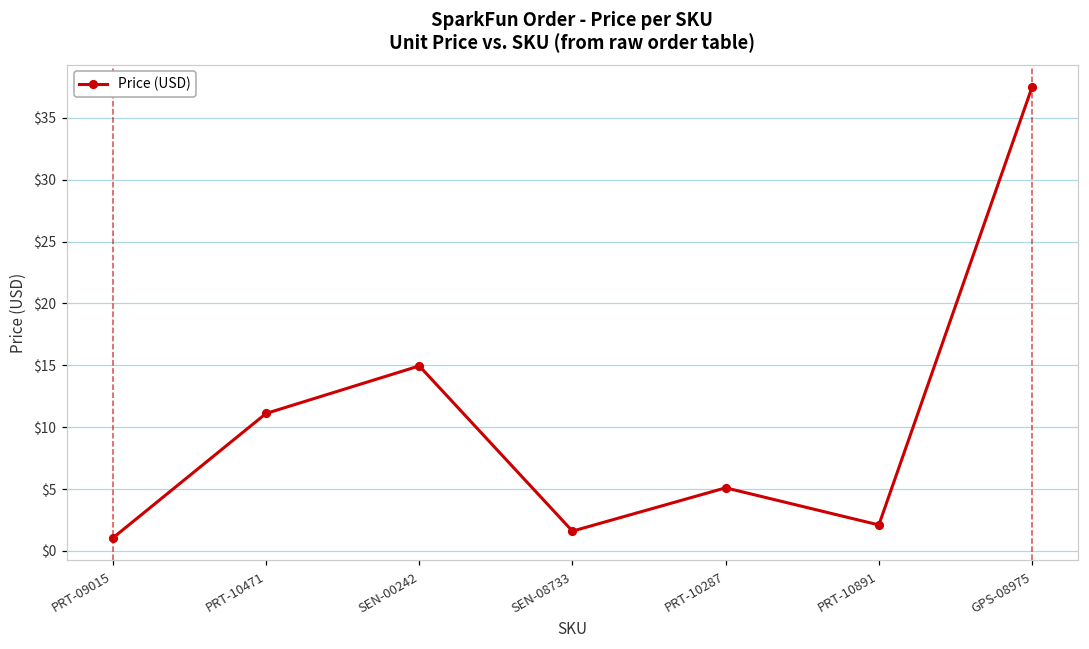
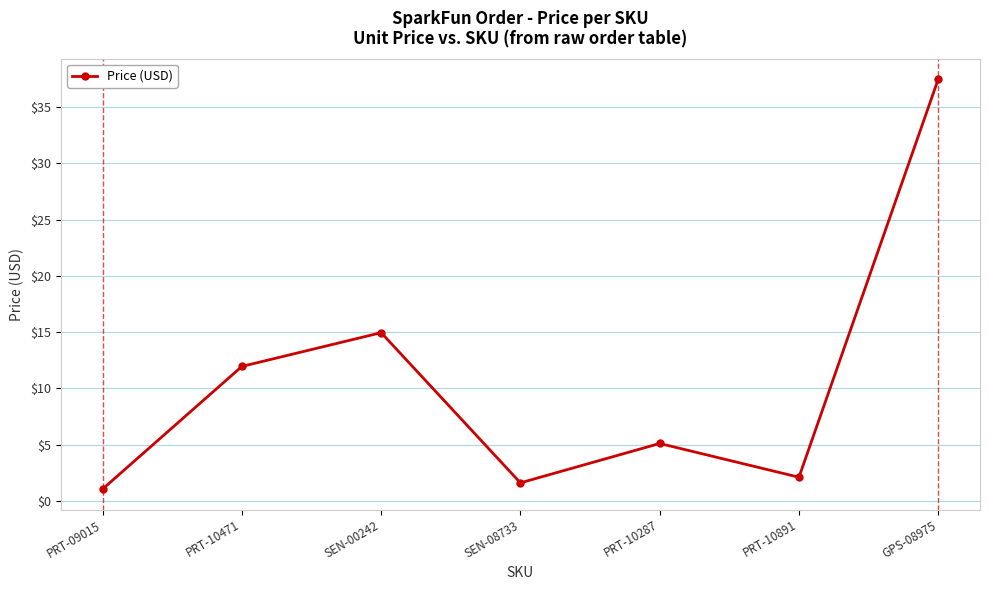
PRT-10471: $11.1 -> $12.0
